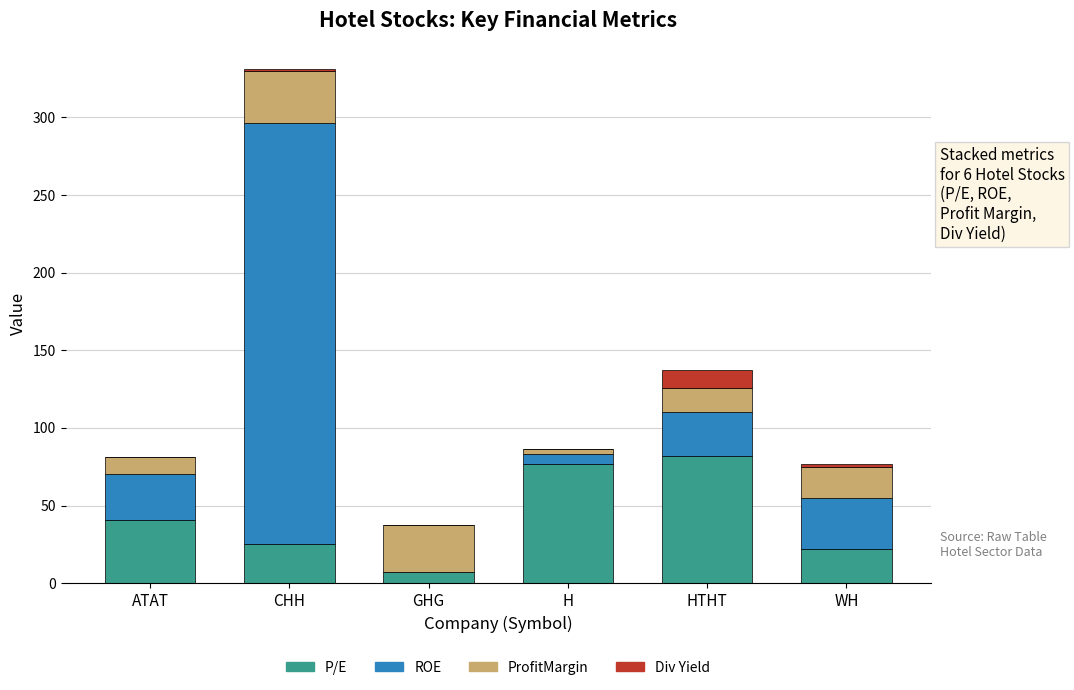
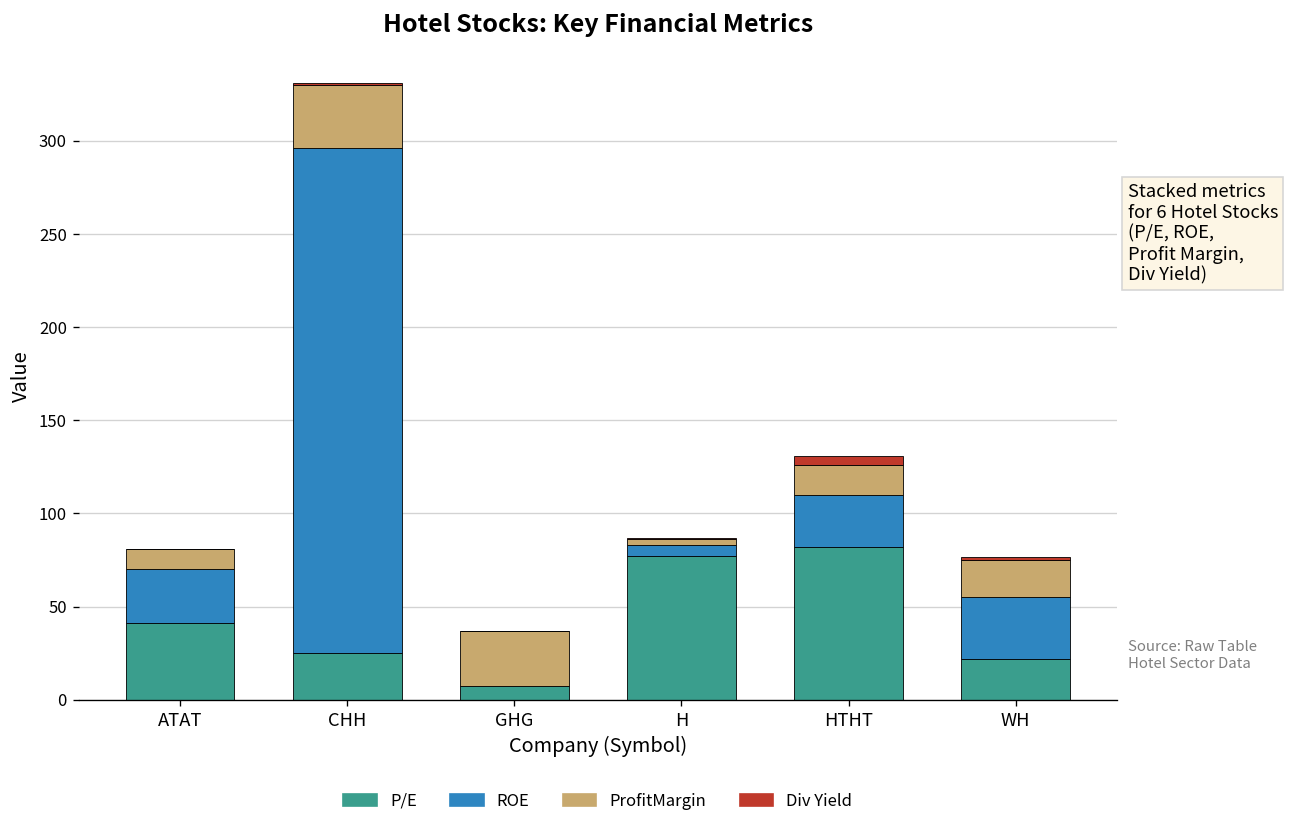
Div Yield, HTHT: 11 -> 5
